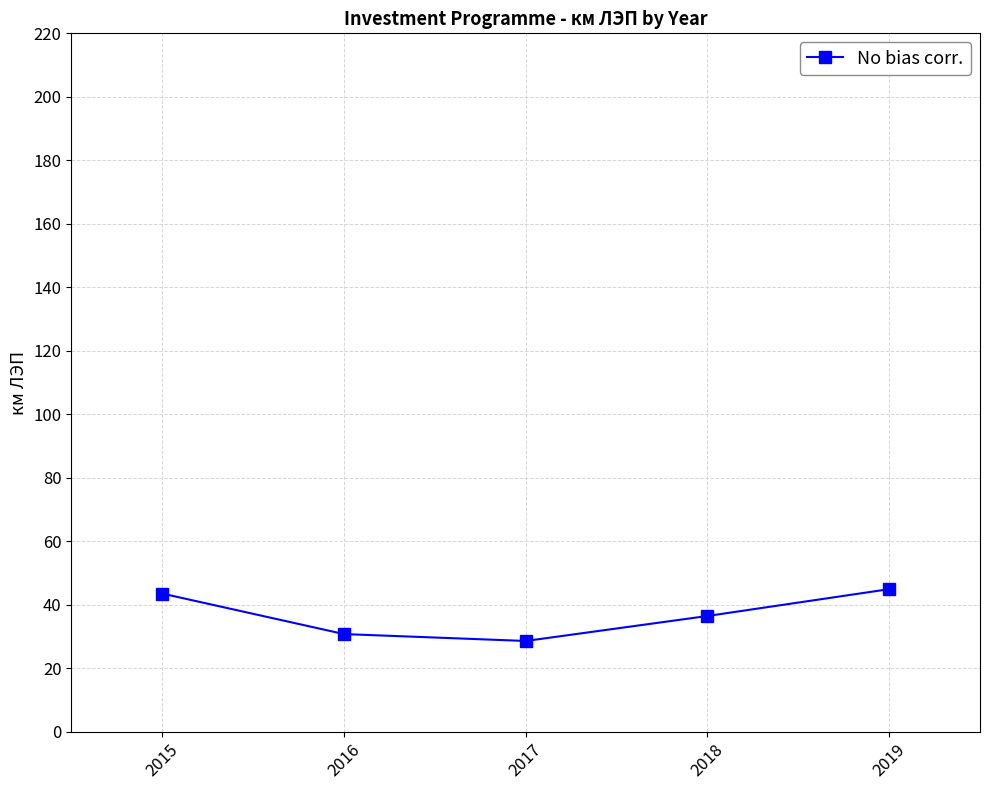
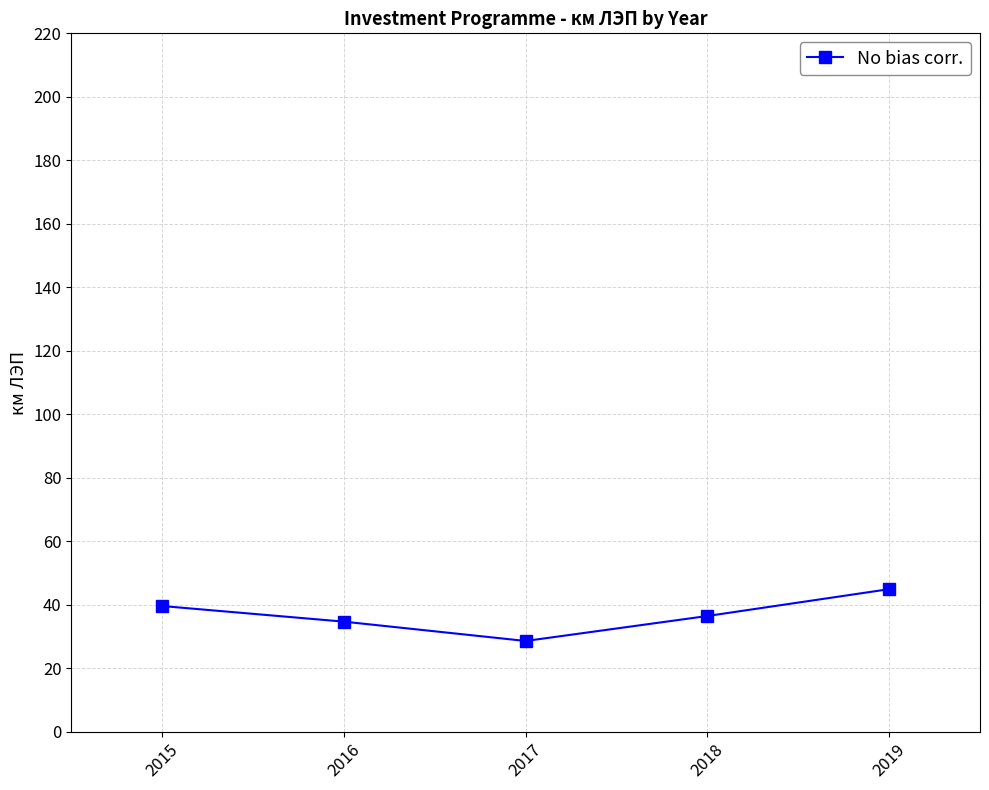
2015: 44 -> 40
2016: 31 -> 35
